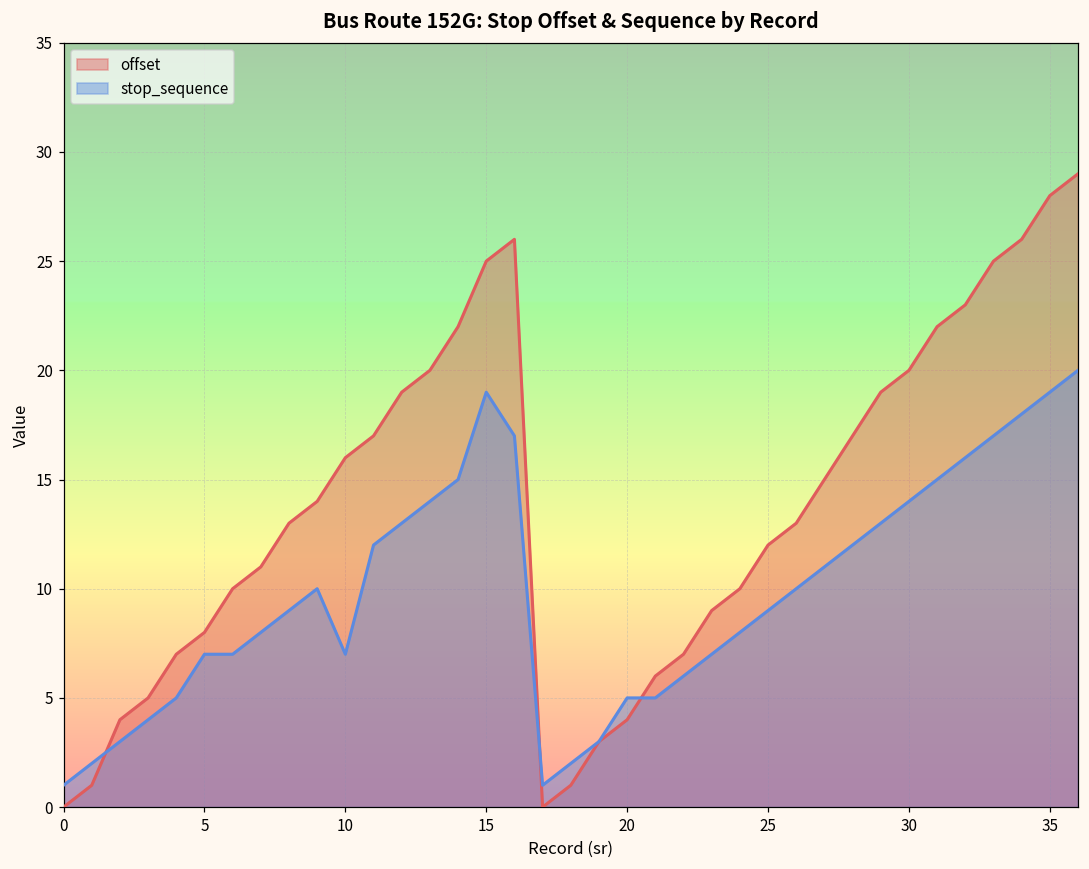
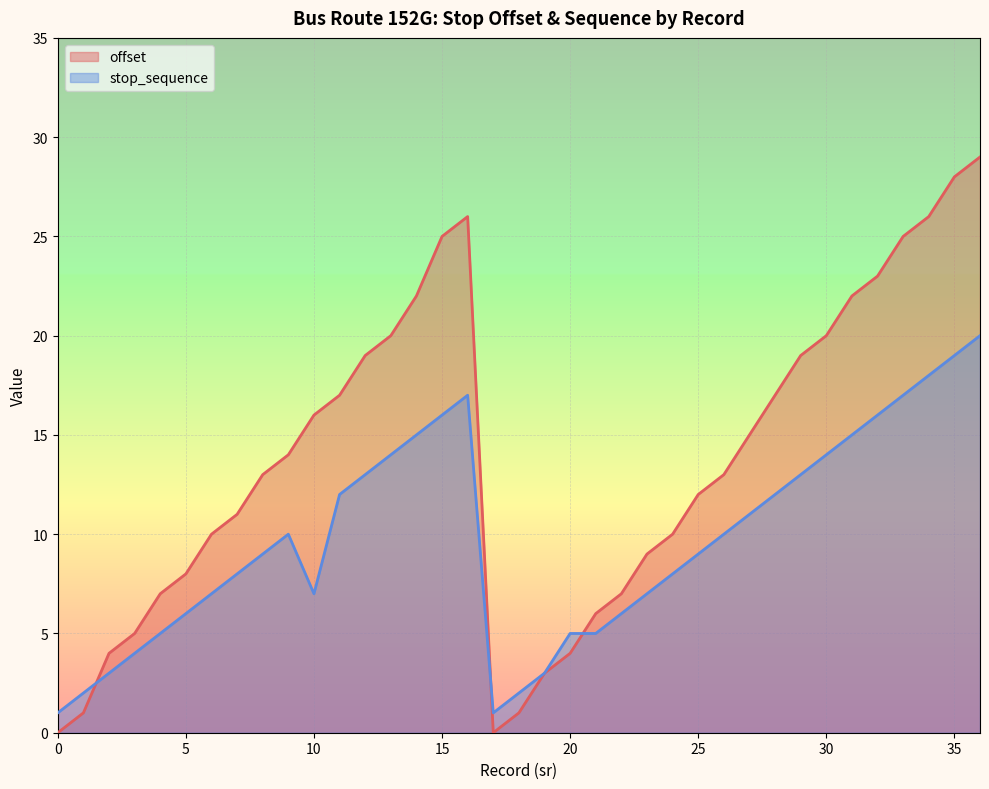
stop_sequence, 5: 7 -> 6
stop_sequence, 15: 19 -> 16
